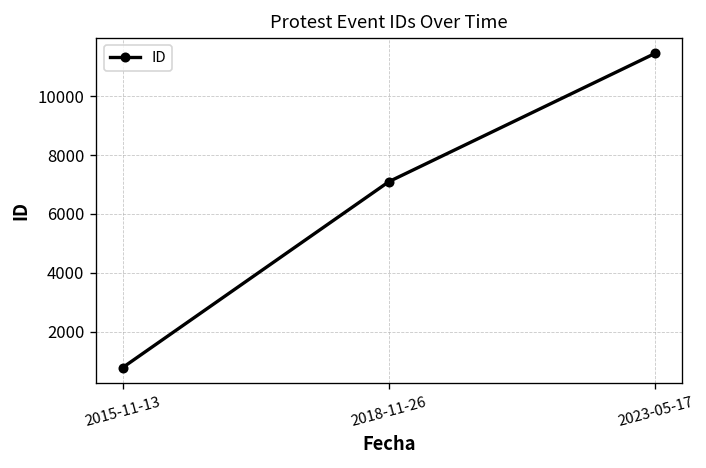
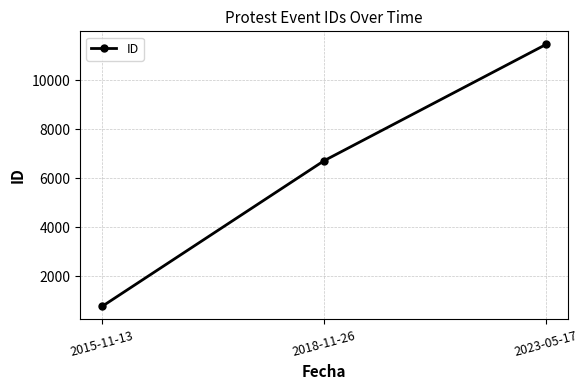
2018-11-26: 7100 -> 6700
